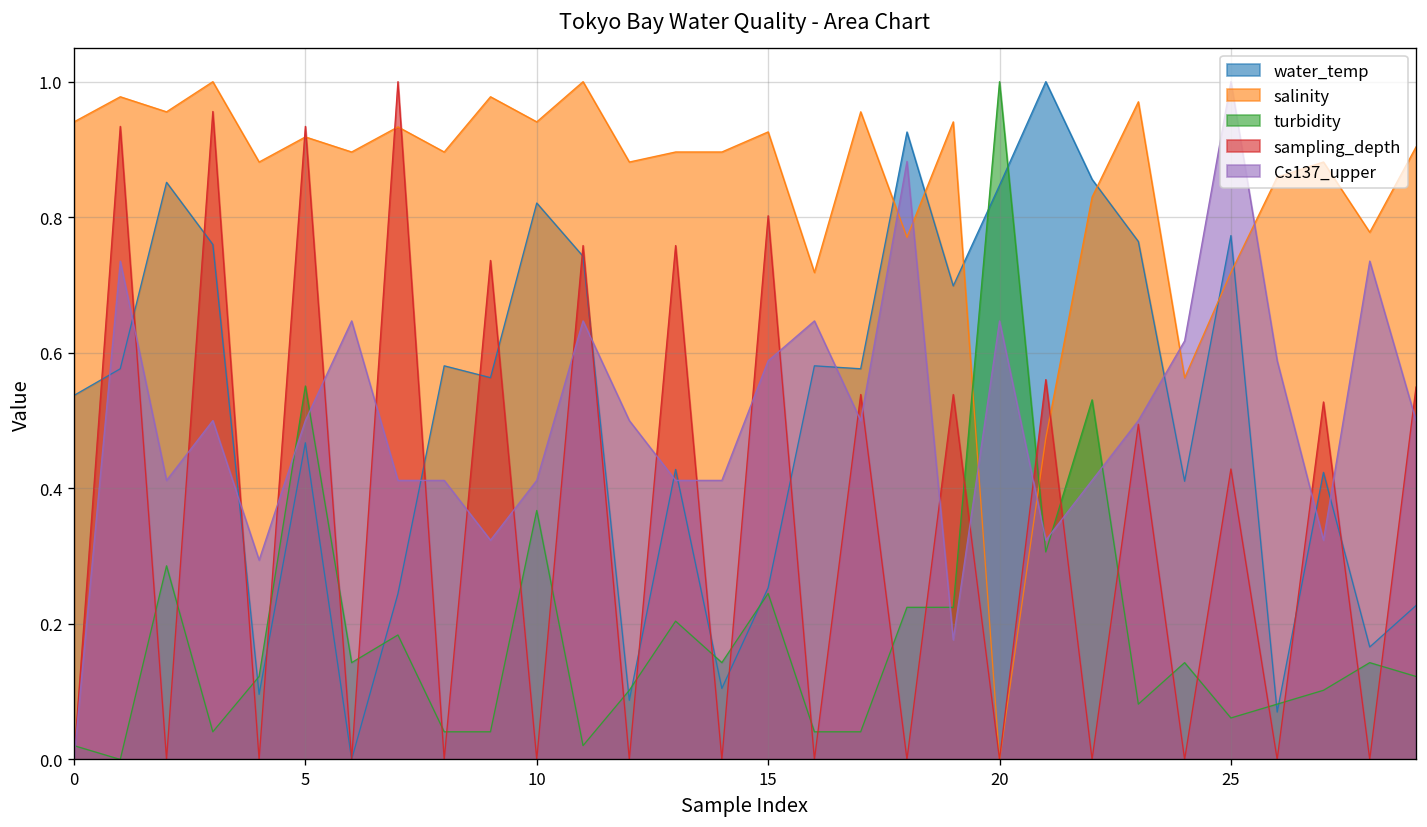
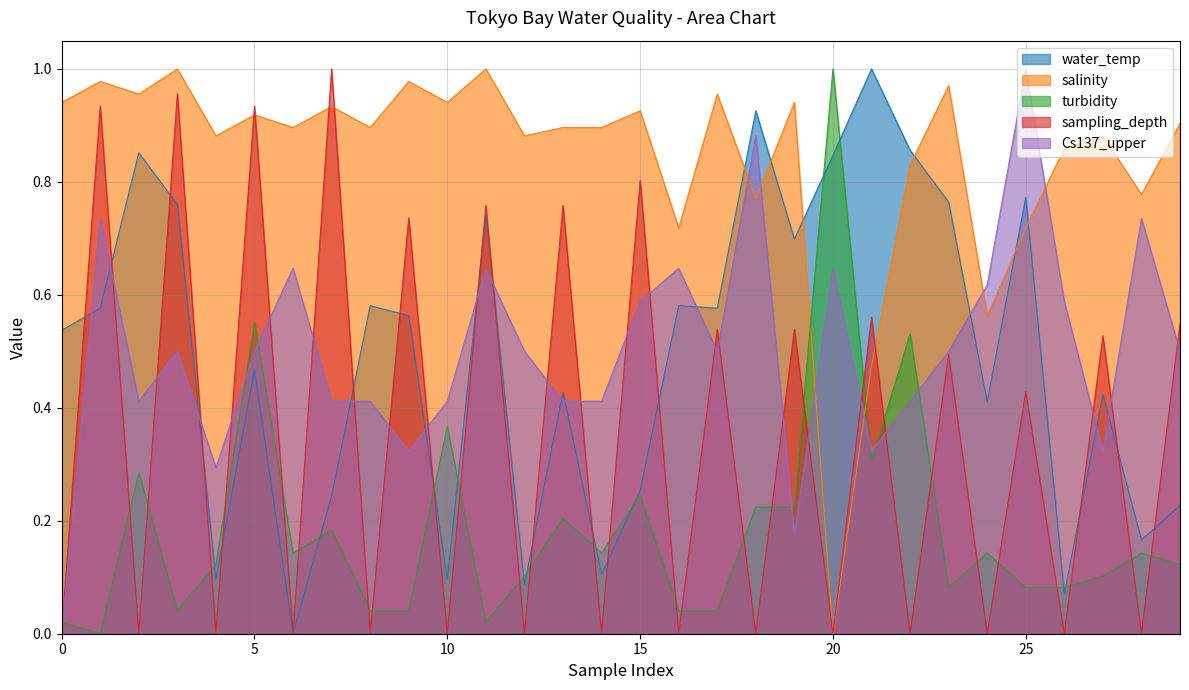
water_temp, 10: 0.82 -> 0.10
turbidity, 25: 0.06 -> 0.08
